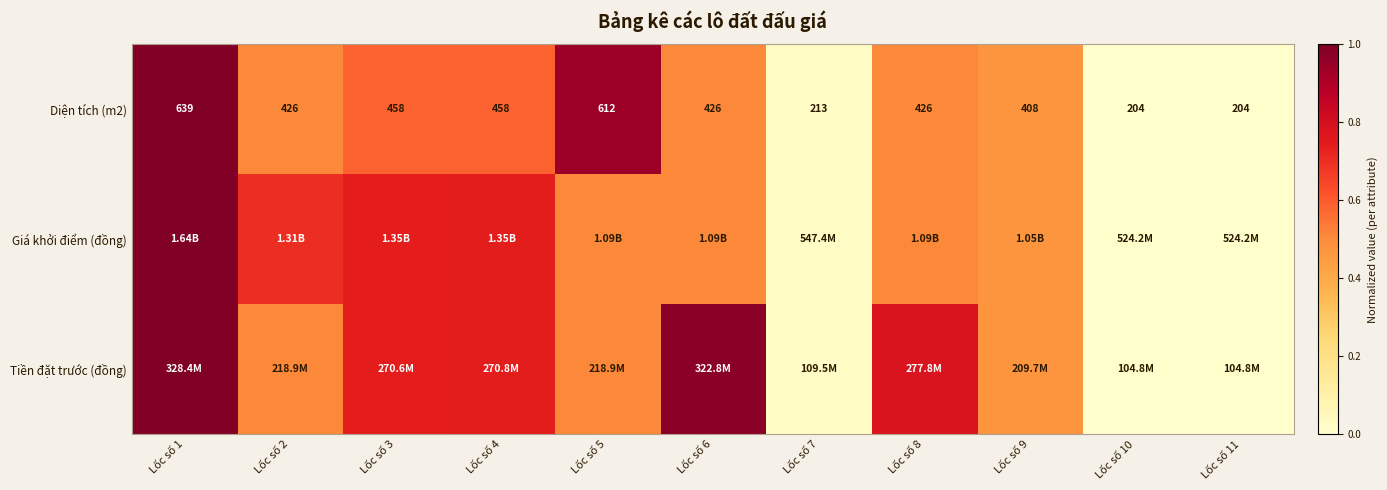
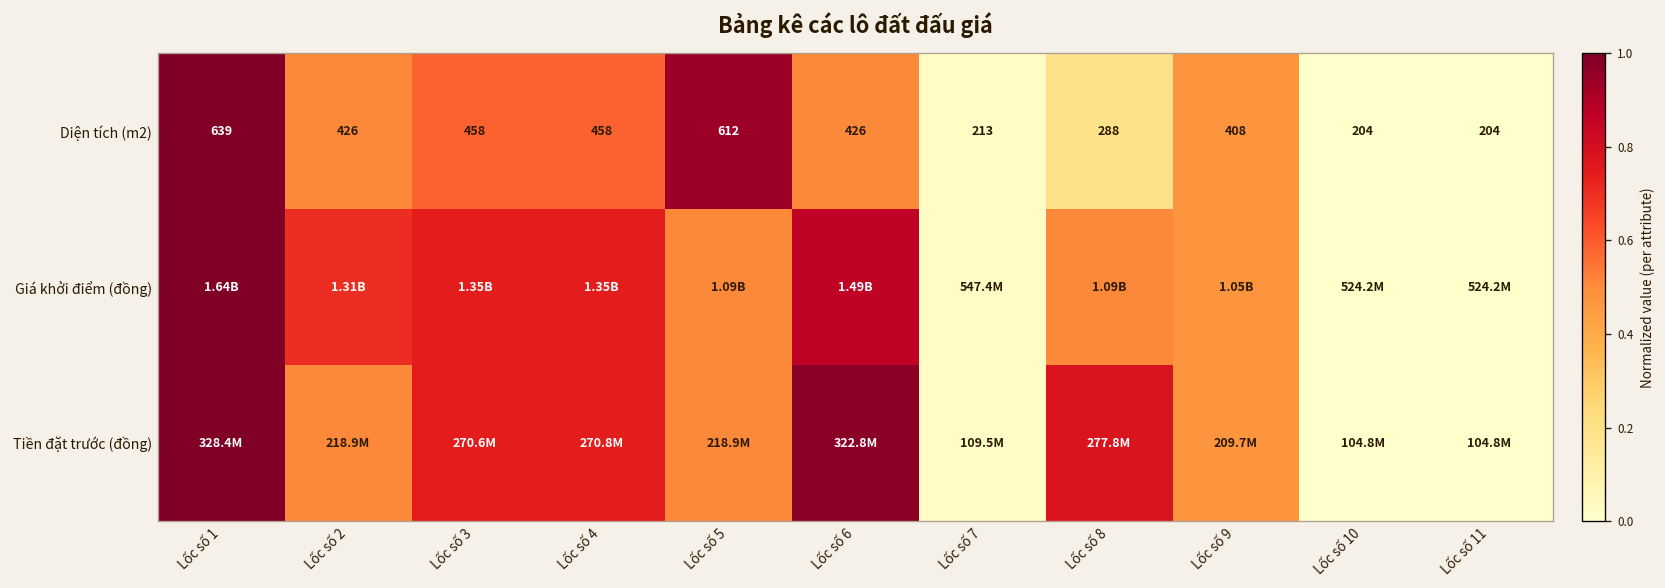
Diện tích (m2), Lốc số 8: 426 -> 288
Giá khởi điểm (đồng), Lốc số 6: 1.09B -> 1.49B
